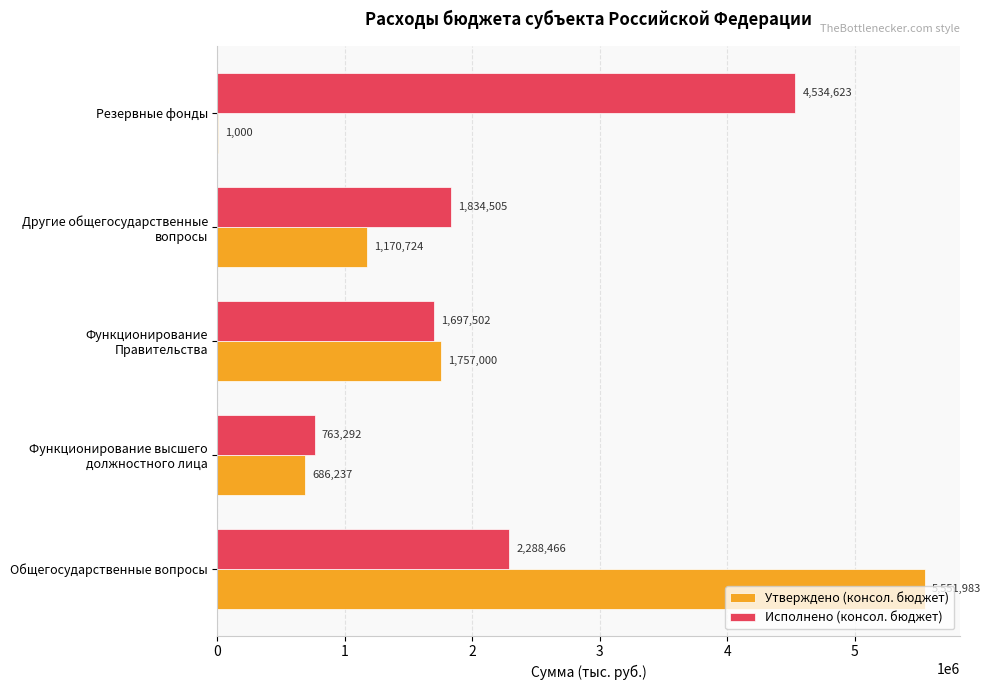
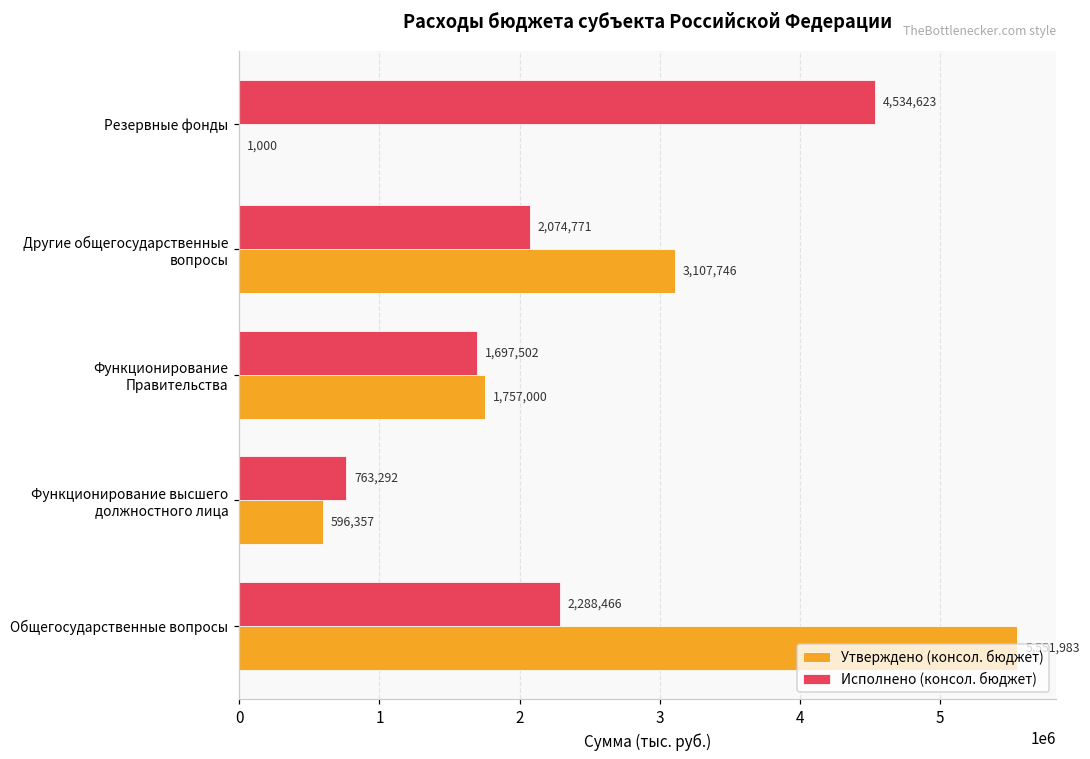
Исполнено (консол. бюджет), Другие общегосударственные вопросы: 1,834,505 -> 2,074,771
Утверждено (консол. бюджет), Другие общегосударственные вопросы: 1,170,724 -> 3,107,746
Утверждено (консол. бюджет), Функционирование высшего должностного лица: 686,237 -> 596,357
